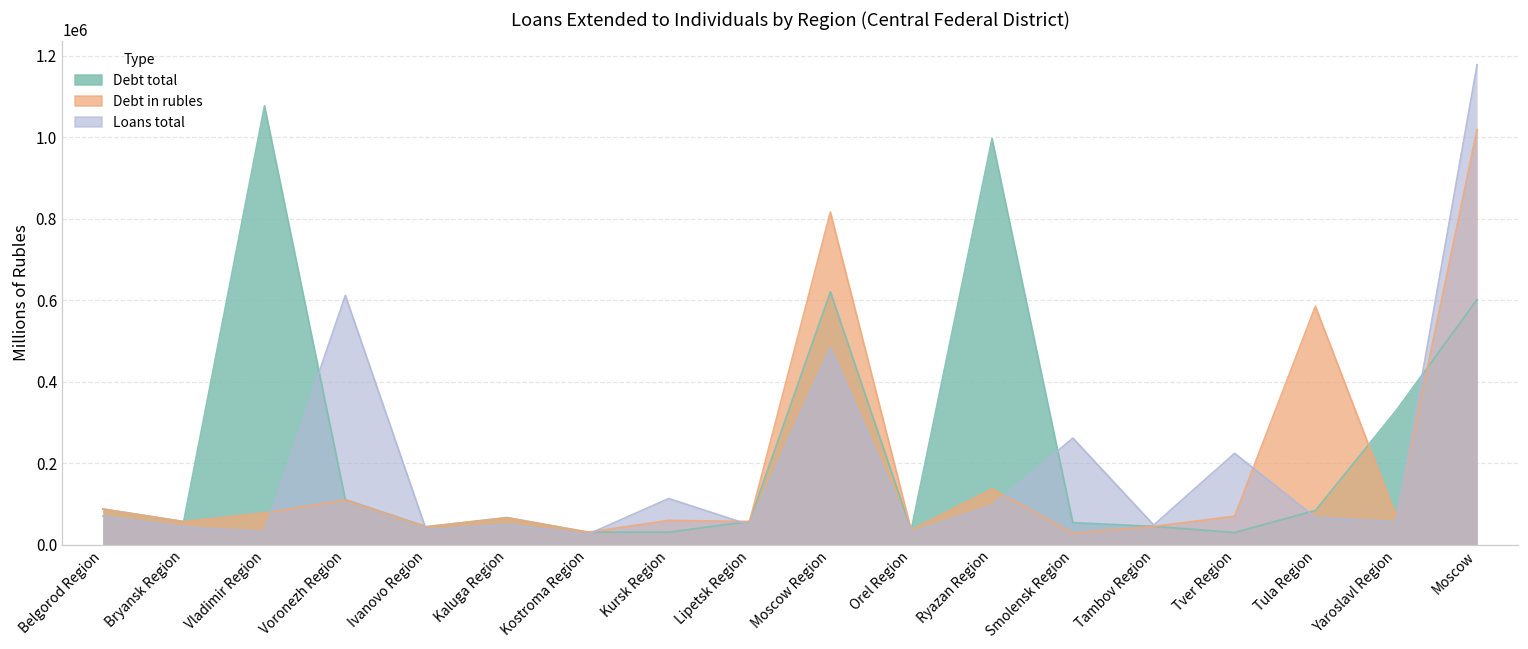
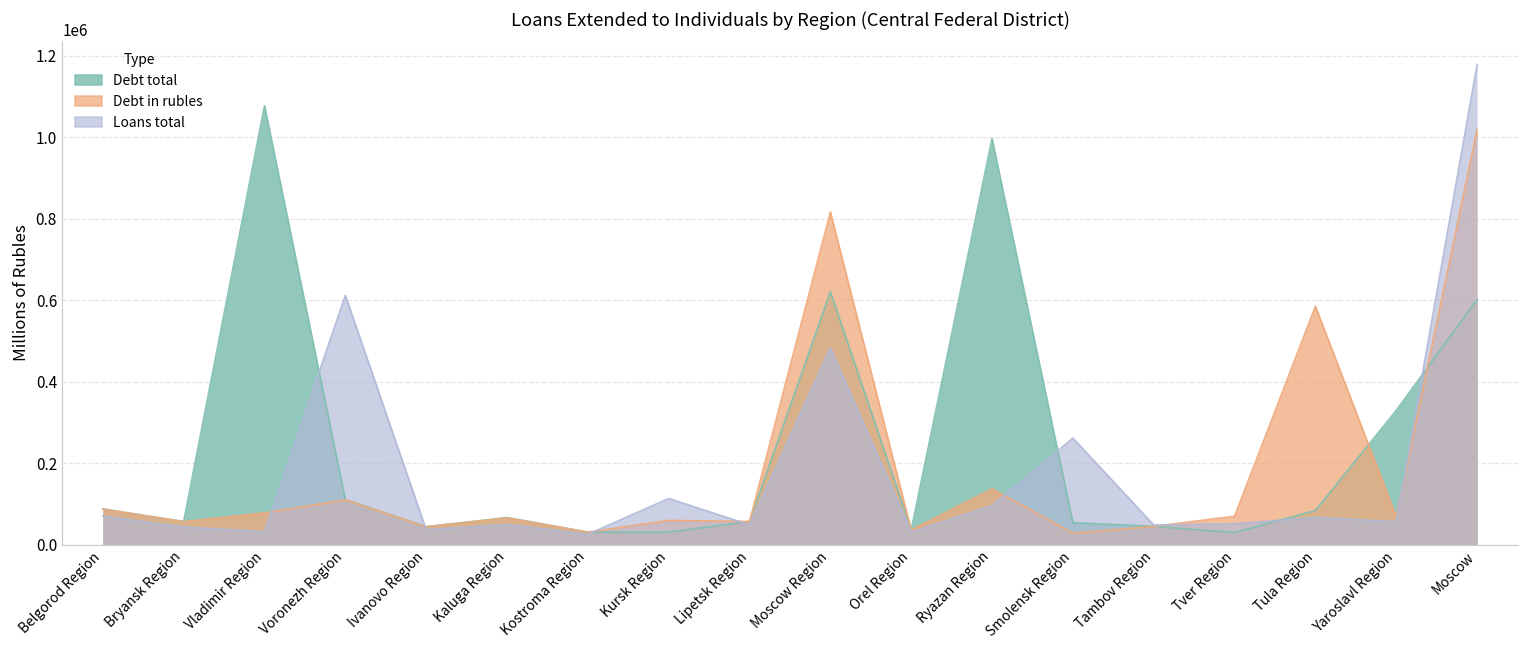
Loans total, Tver Region: 220000 -> 50000
